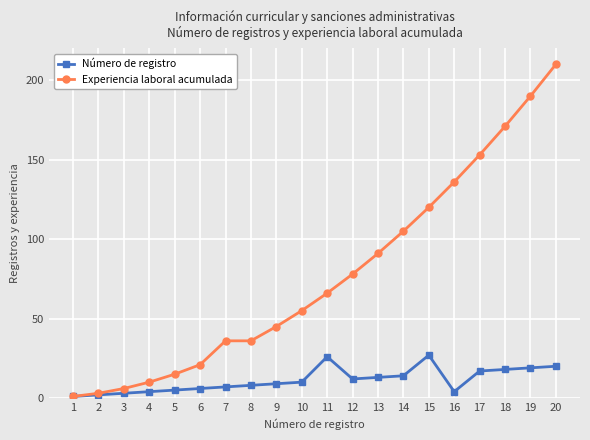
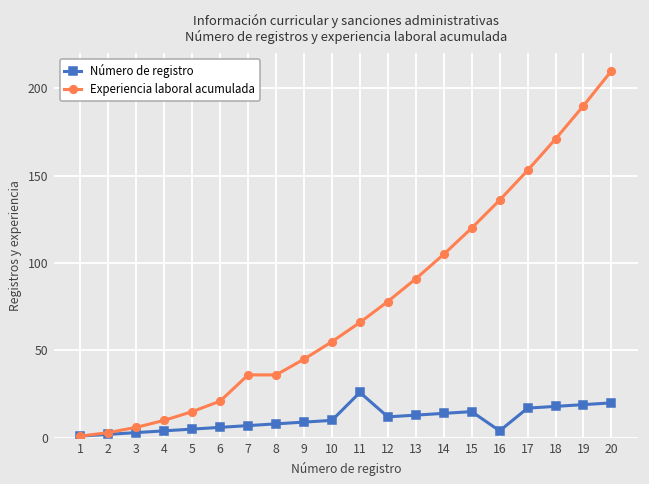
Número de registro, 15: 27 -> 15
